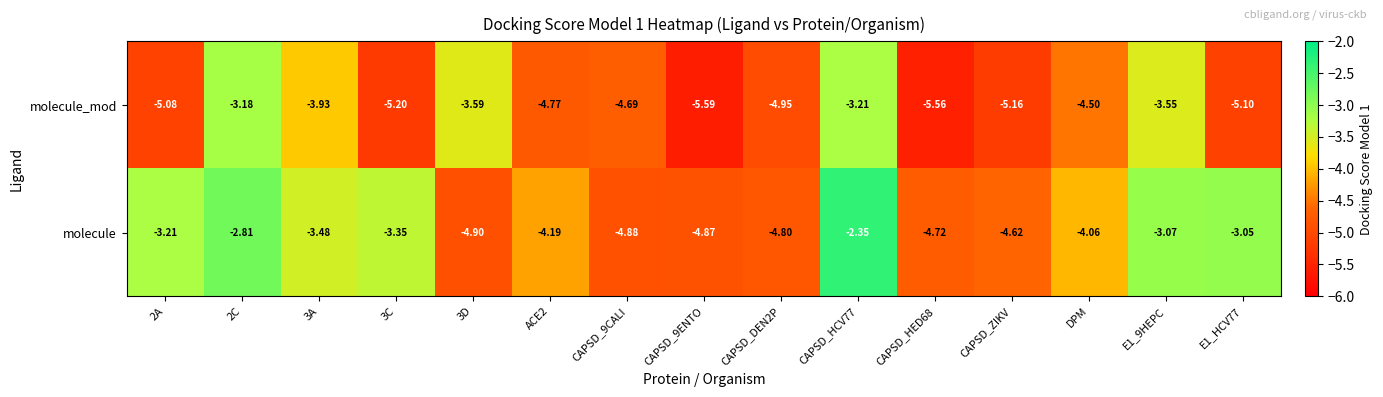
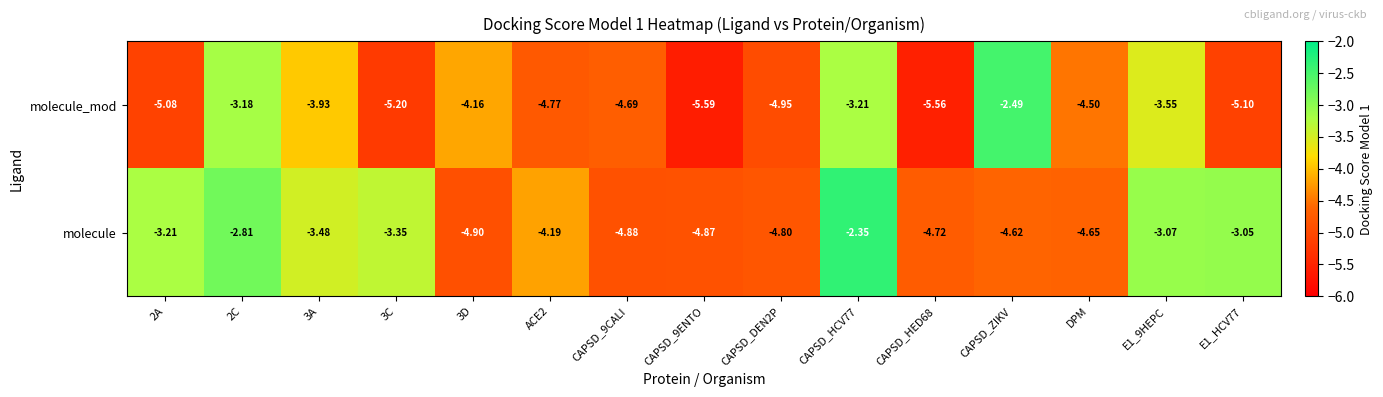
molecule_mod, 3D: -3.59 -> -4.16
molecule_mod, CAPSD_ZIKV: -5.16 -> -2.49
molecule, DPM: -4.06 -> -4.65
